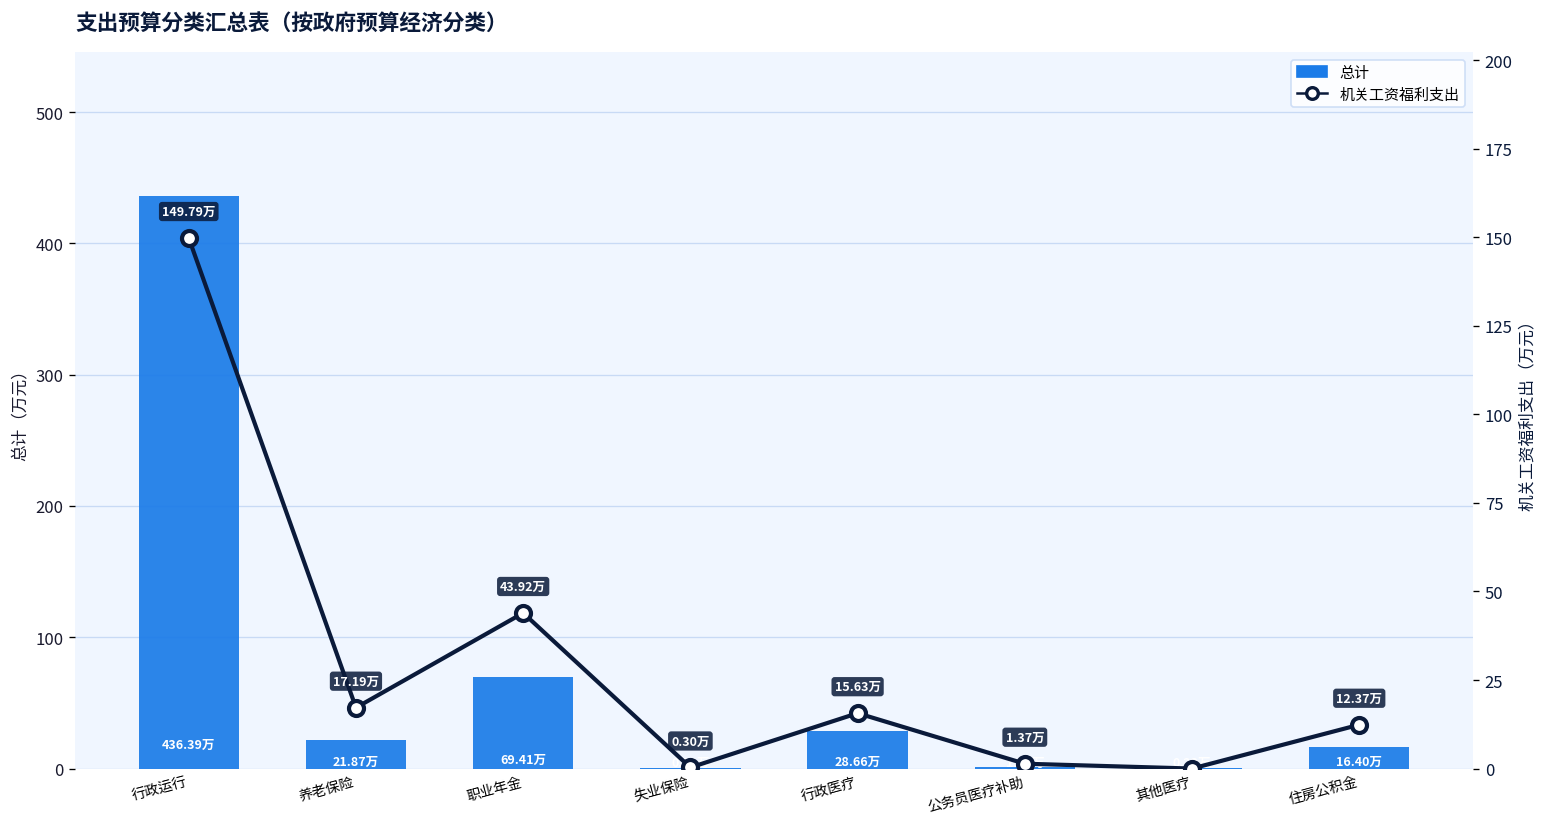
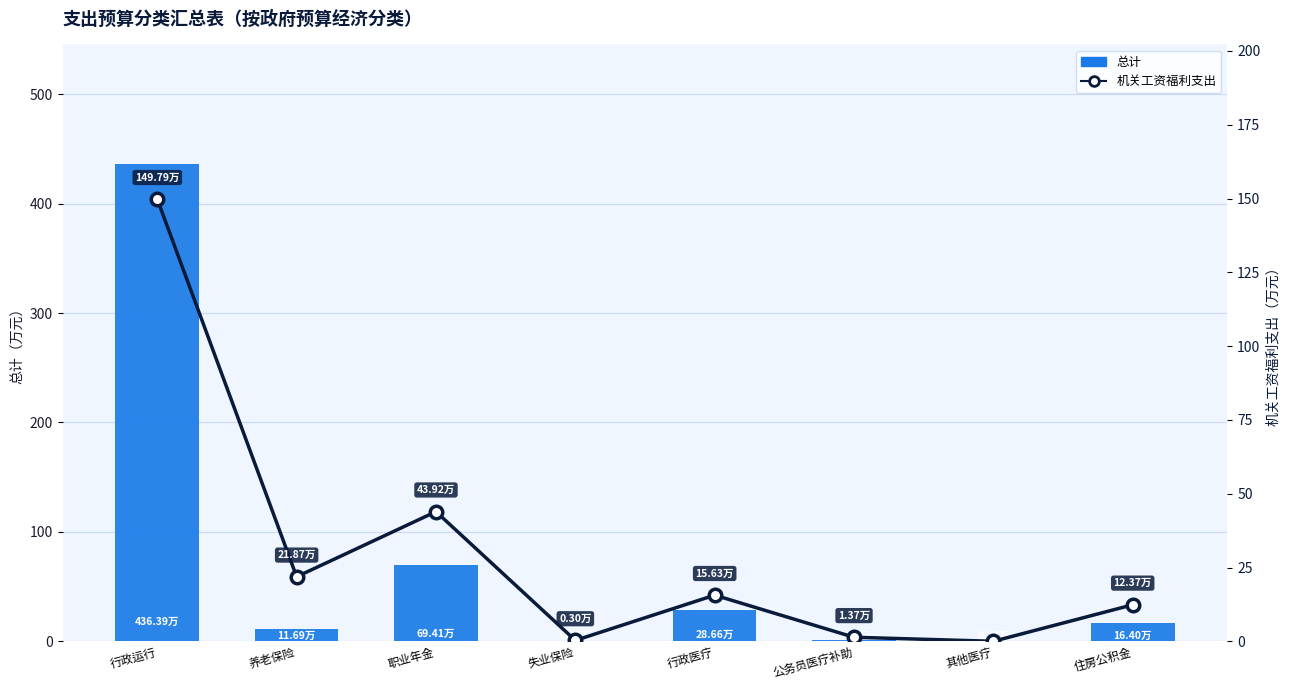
总计, 养老保险: 21.87万 -> 11.69万
机关工资福利支出, 养老保险: 17.19万 -> 21.87万
